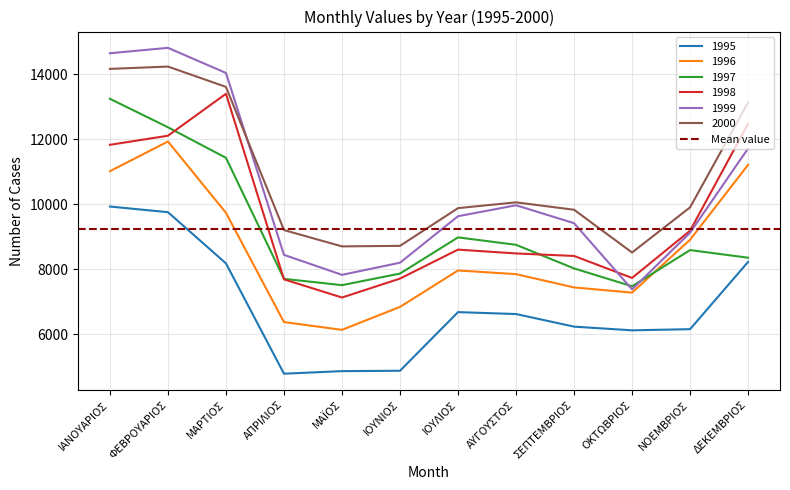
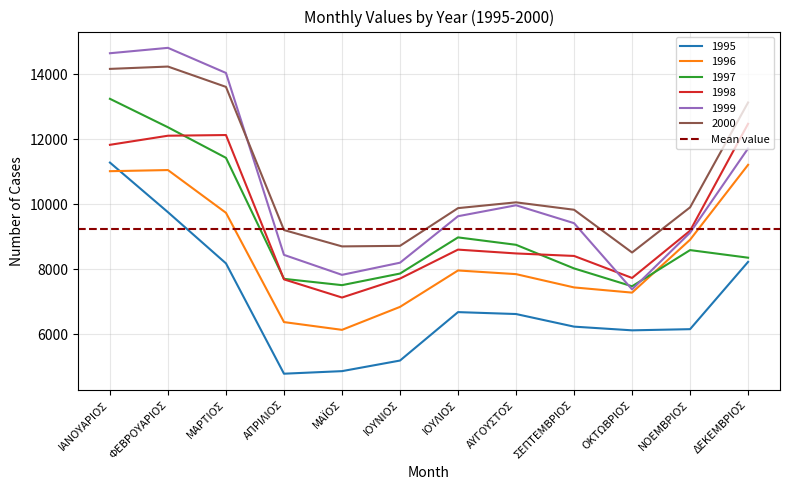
1995, ΙΑΝΟΥΑΡΙΟΣ: 9900 -> 11300
1996, ΦΕΒΡΟΥΑΡΙΟΣ: 11900 -> 11100
1998, ΜΑΡΤΙΟΣ: 13400 -> 12100
1995, ΙΟΥΝΙΟΣ: 4900 -> 5200
